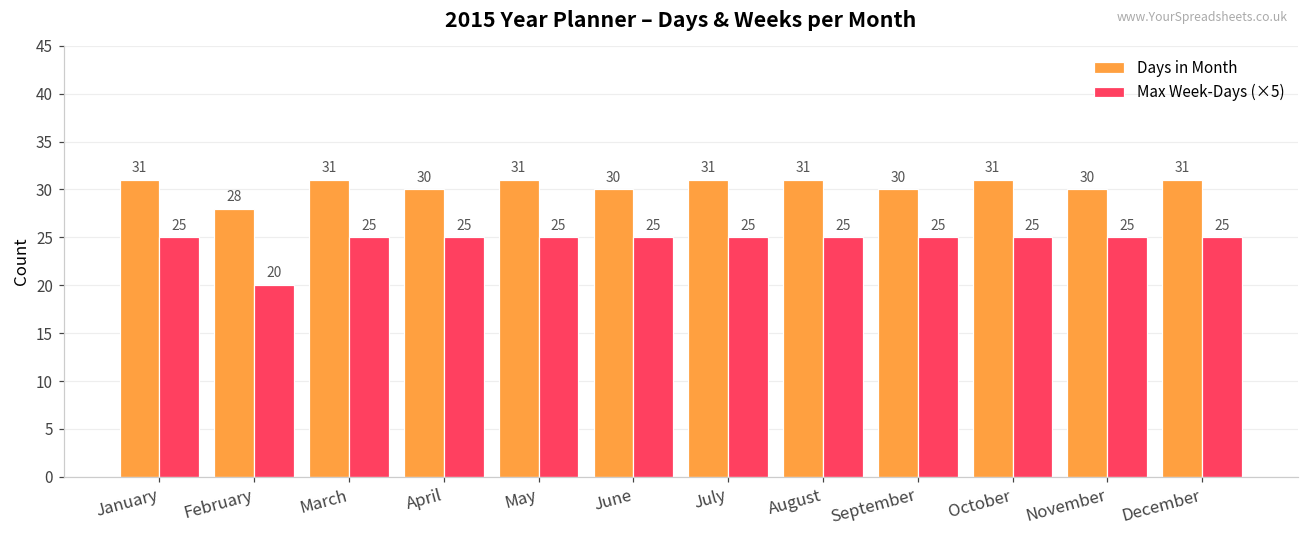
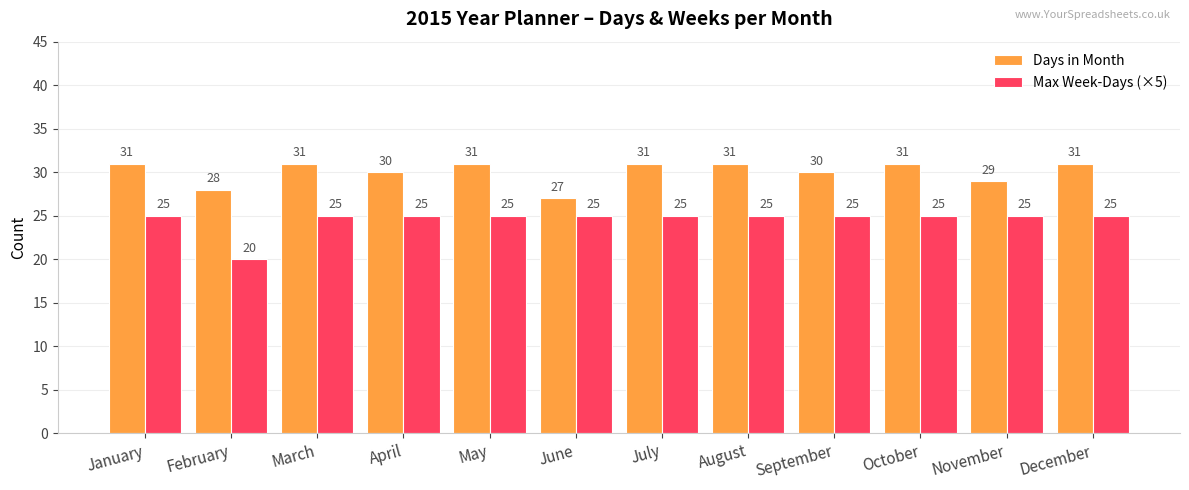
Days in Month, June: 30 -> 27
Days in Month, November: 30 -> 29
